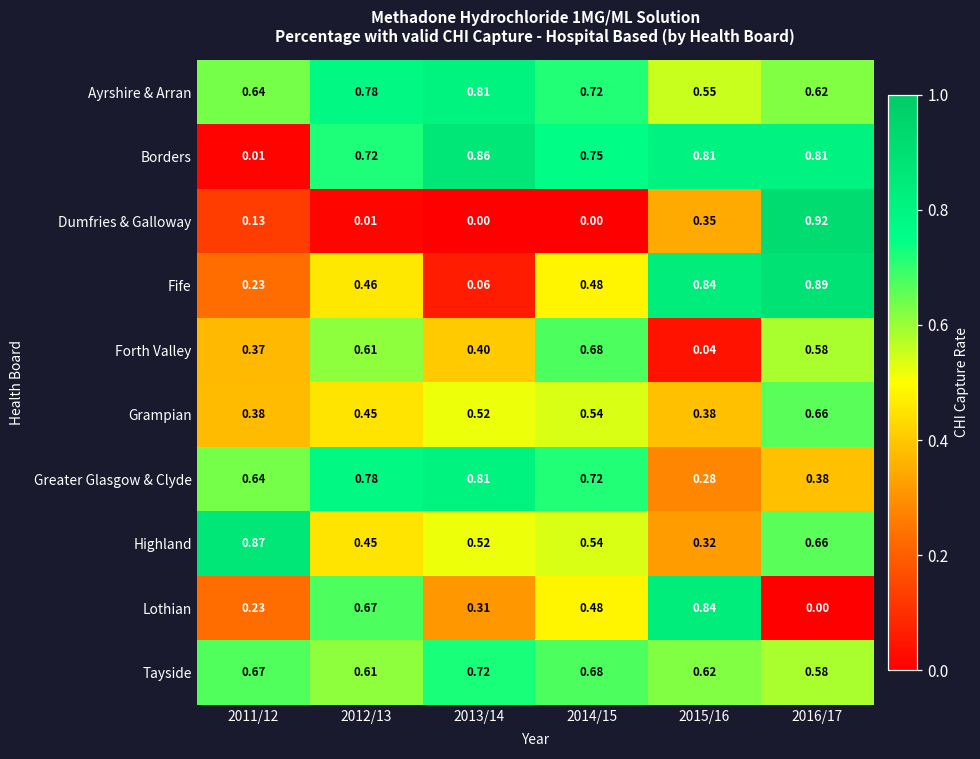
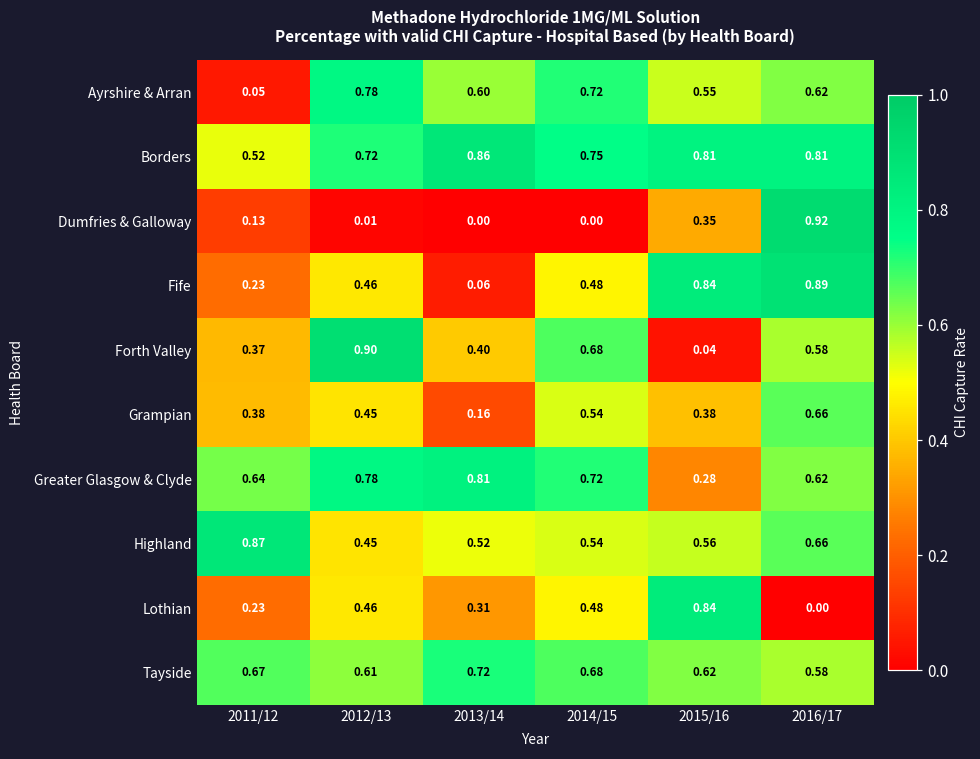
Ayrshire & Arran, 2011/12: 0.64 -> 0.05
Ayrshire & Arran, 2013/14: 0.81 -> 0.60
Borders, 2011/12: 0.01 -> 0.52
Forth Valley, 2012/13: 0.61 -> 0.90
Grampian, 2013/14: 0.52 -> 0.16
Greater Glasgow & Clyde, 2016/17: 0.38 -> 0.62
Highland, 2015/16: 0.32 -> 0.56
Lothian, 2012/13: 0.67 -> 0.46
